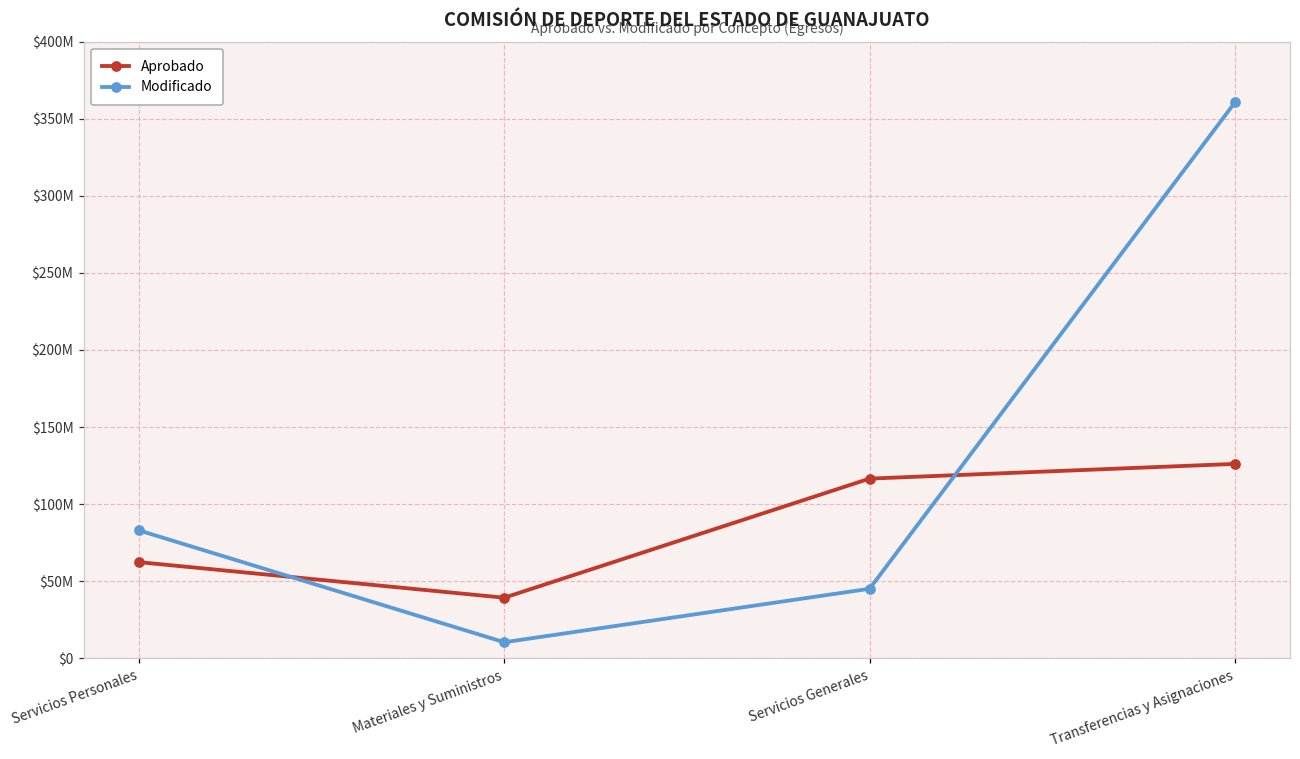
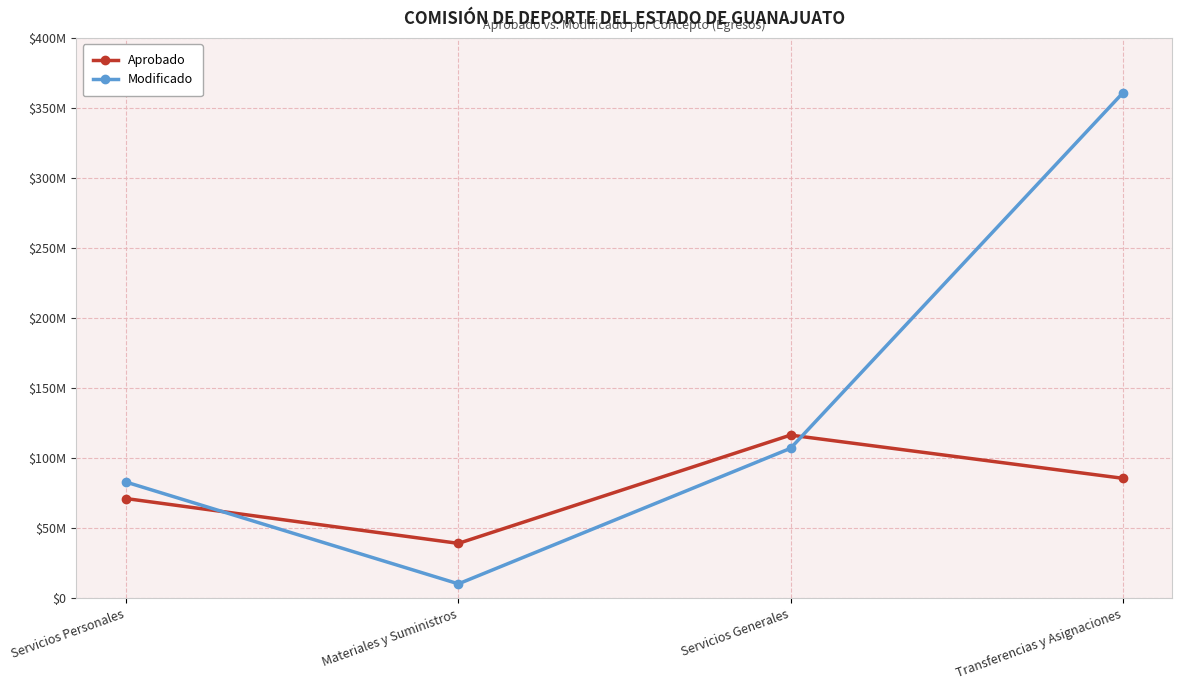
Aprobado, Servicios Personales: $62000000 -> $71000000
Modificado, Servicios Generales: $45000000 -> $107000000
Aprobado, Transferencias y Asignaciones: $126000000 -> $86000000
